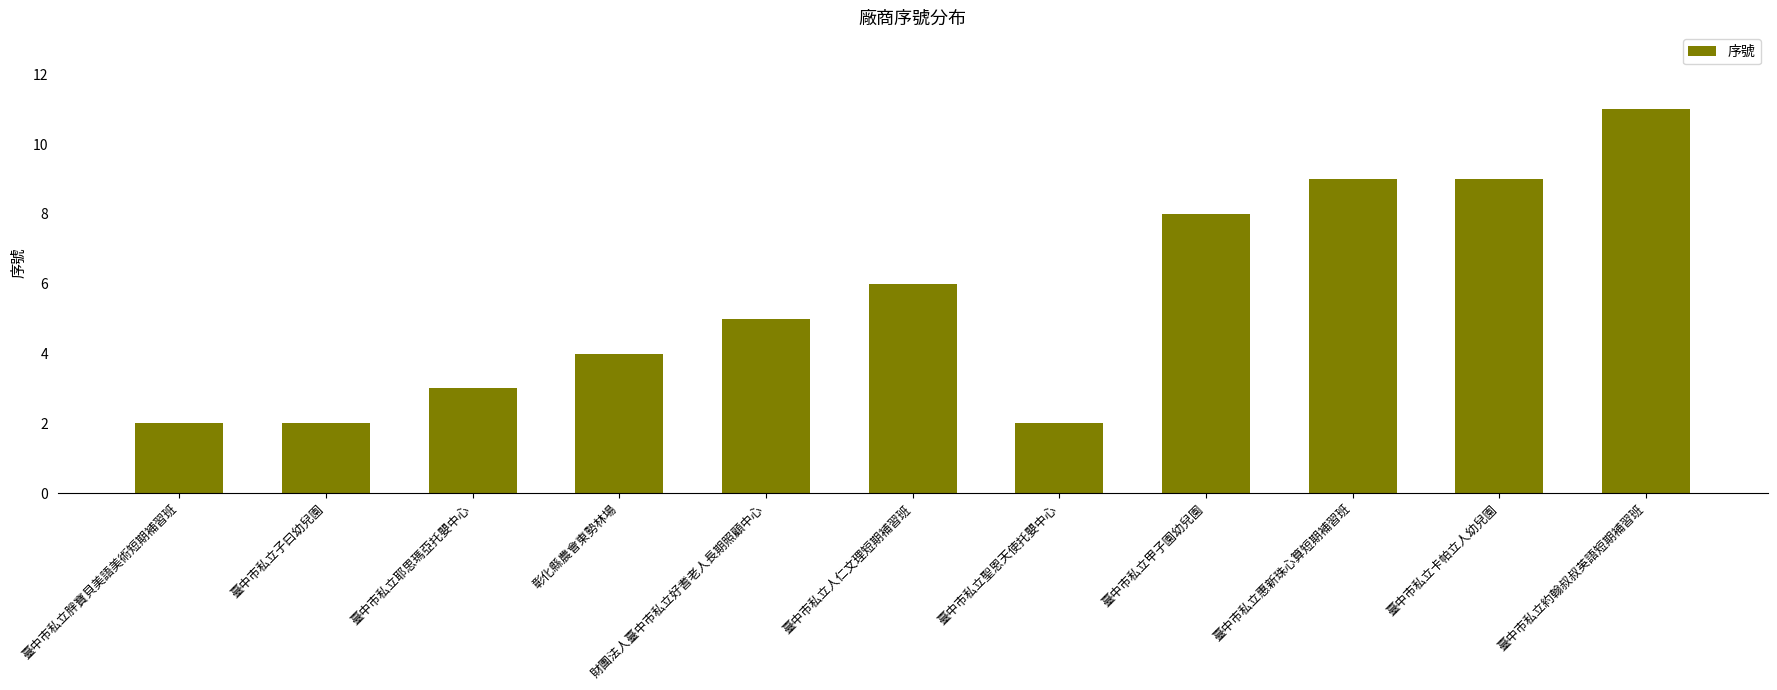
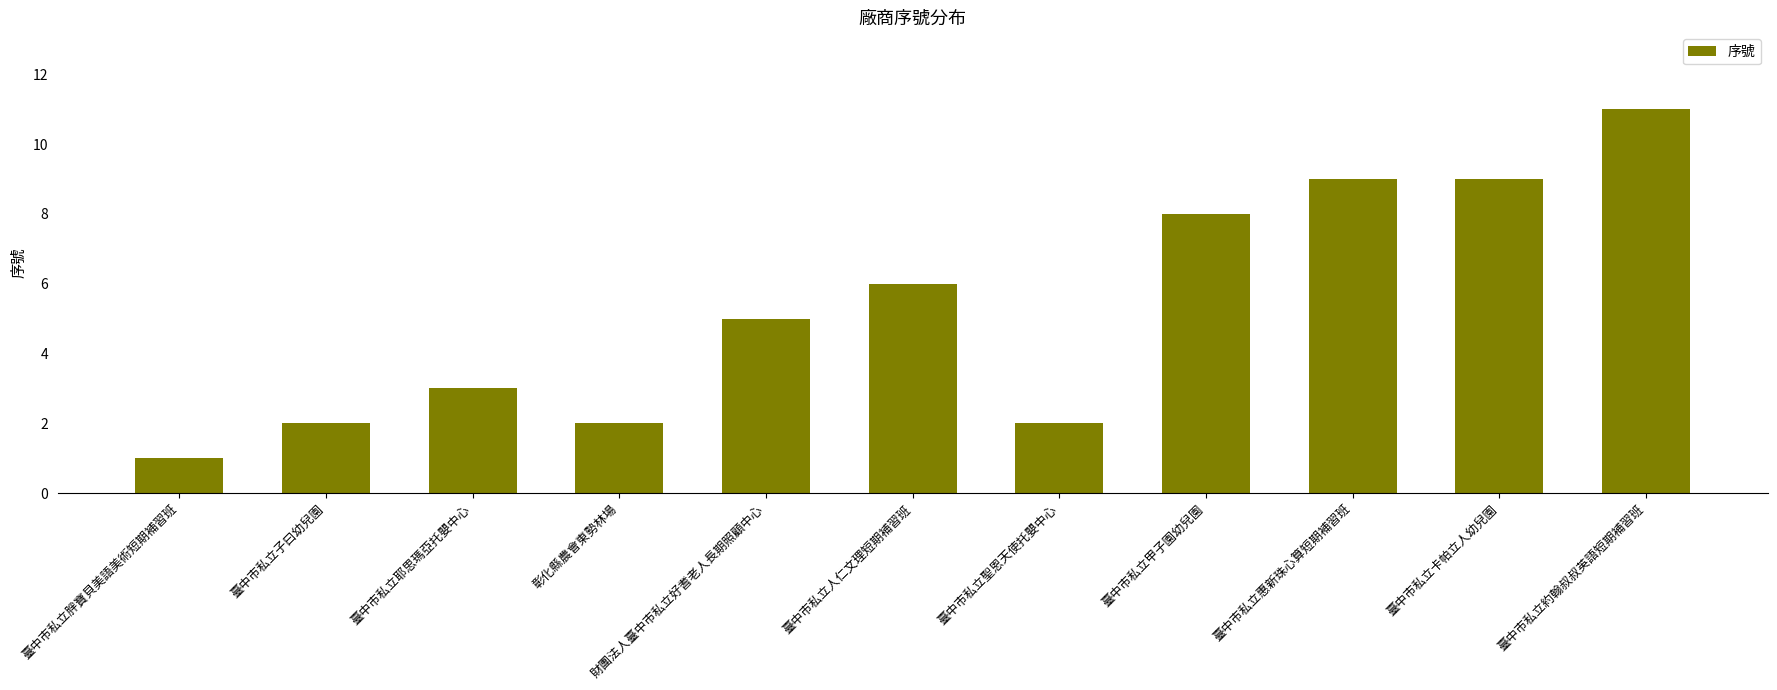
臺中市私立胖寶貝美語美術短期補習班: 2 -> 1
彰化縣農會東勢林場: 4 -> 2
